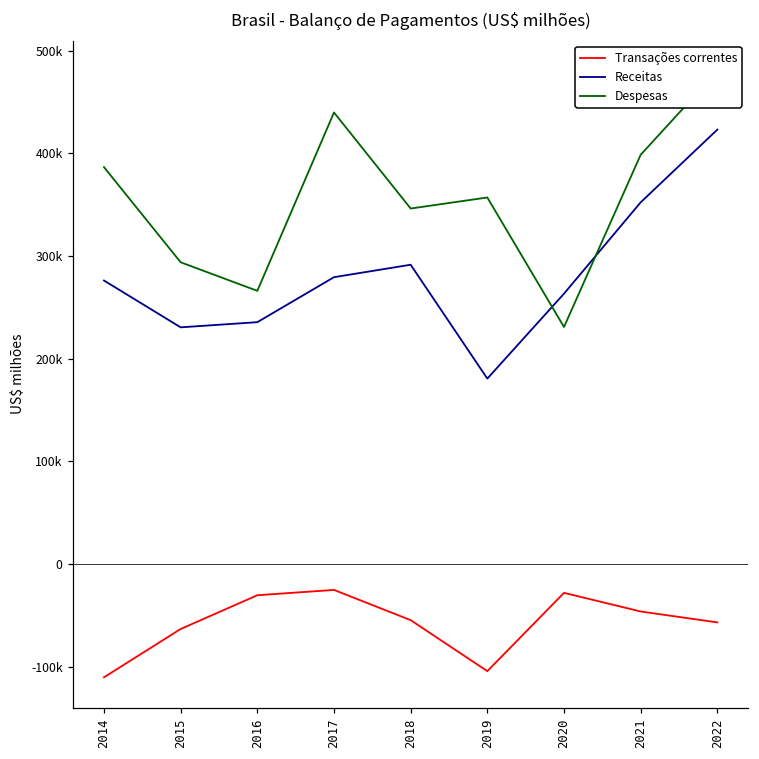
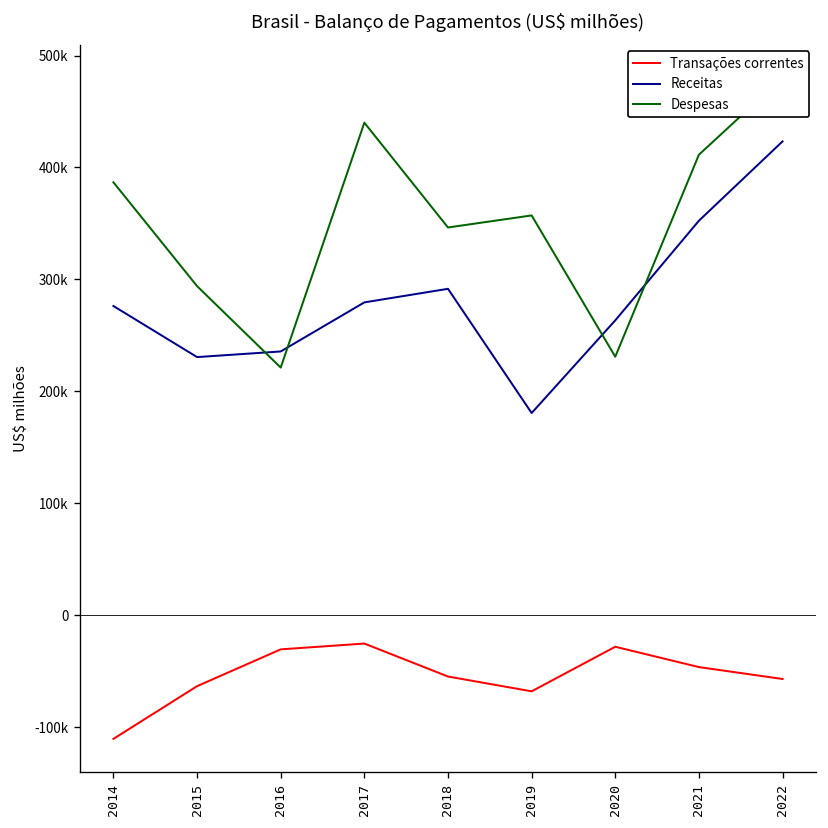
Despesas, 2016: 270000 -> 220000
Transações correntes, 2019: -100000 -> -70000
Despesas, 2021: 400000 -> 410000
